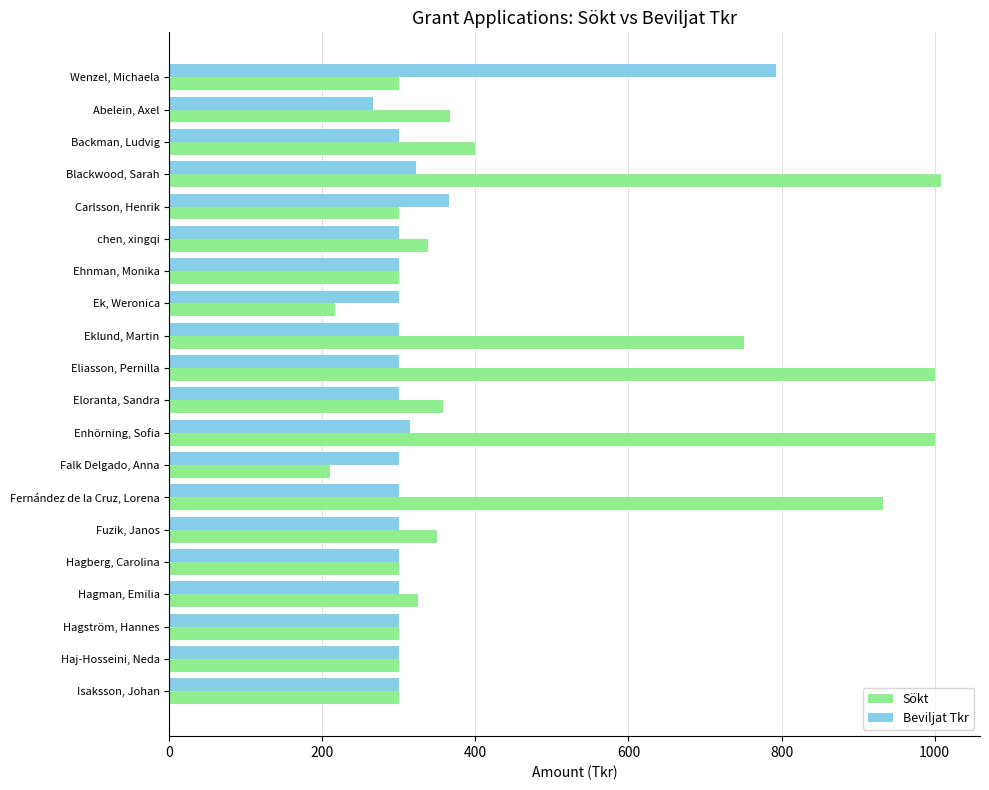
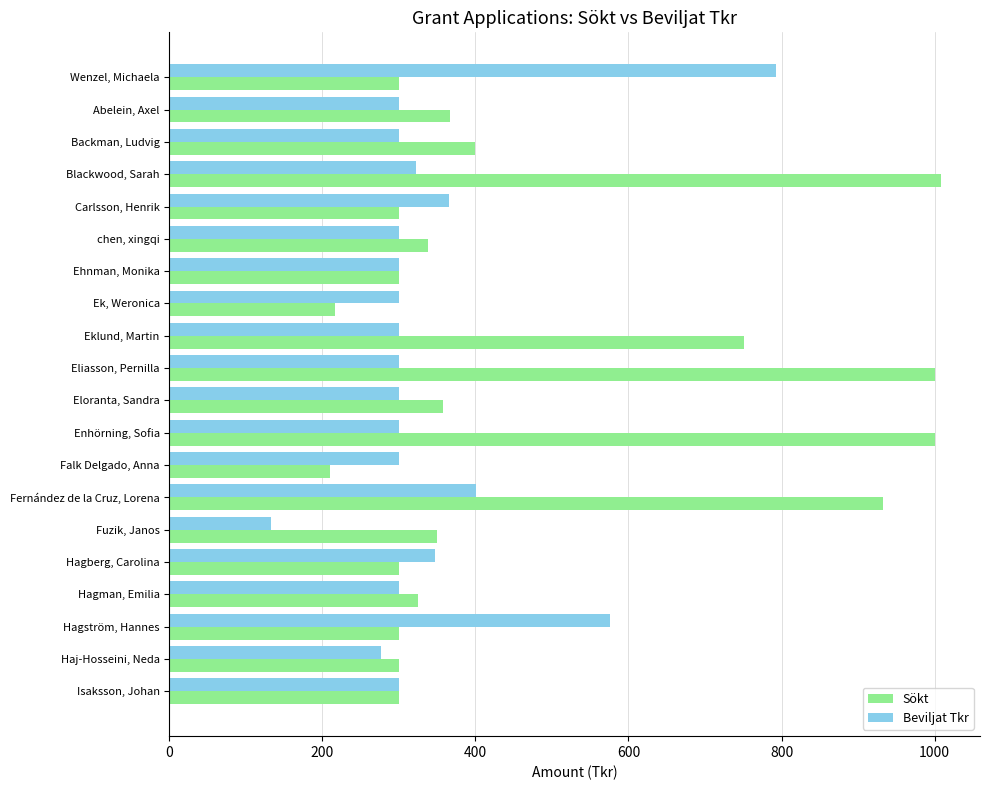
Beviljat Tkr, Abelein, Axel: 270 -> 300
Beviljat Tkr, Enhörning, Sofia: 320 -> 300
Beviljat Tkr, Fernández de la Cruz, Lorena: 300 -> 400
Beviljat Tkr, Fuzik, Janos: 300 -> 130
Beviljat Tkr, Hagberg, Carolina: 300 -> 350
Beviljat Tkr, Hagström, Hannes: 300 -> 580
Beviljat Tkr, Haj-Hosseini, Neda: 300 -> 280
